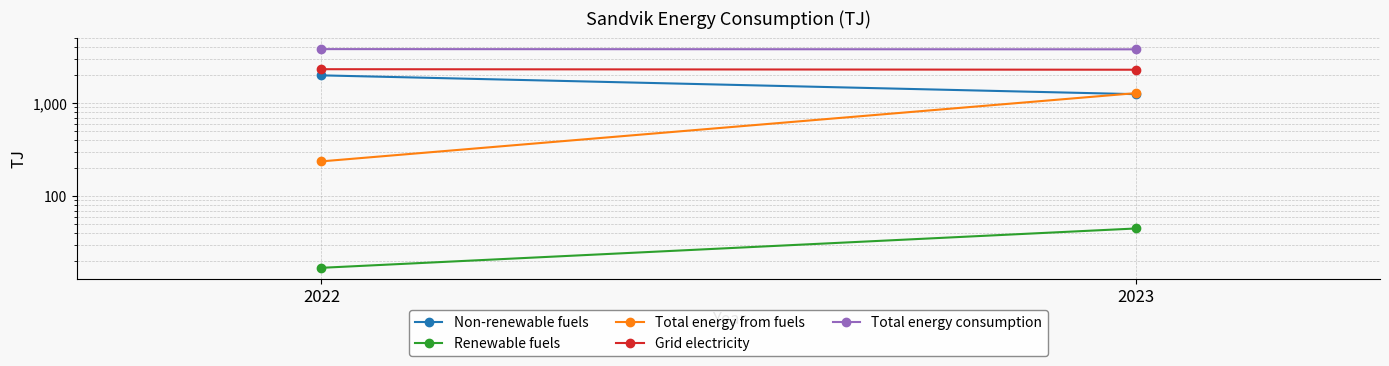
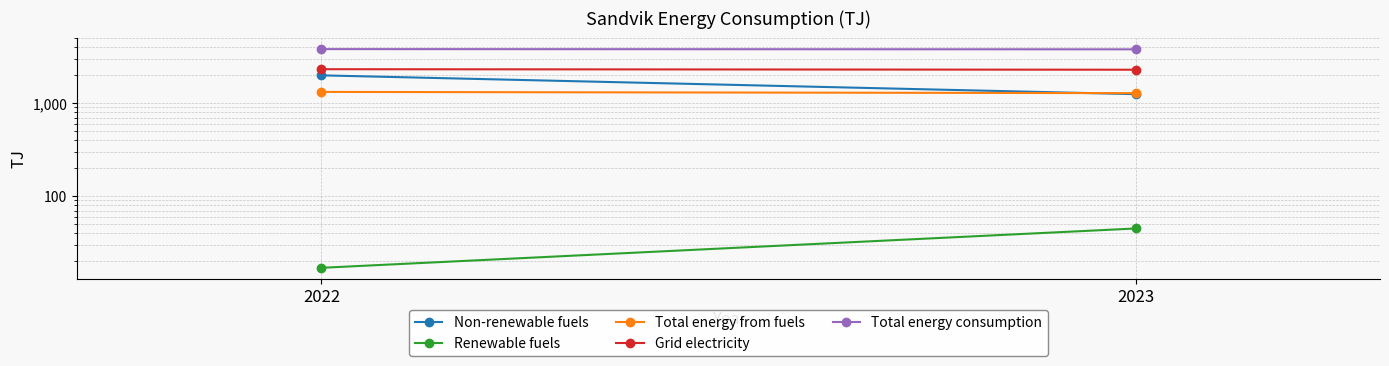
Total energy from fuels, 2022: 240 -> 1,300
